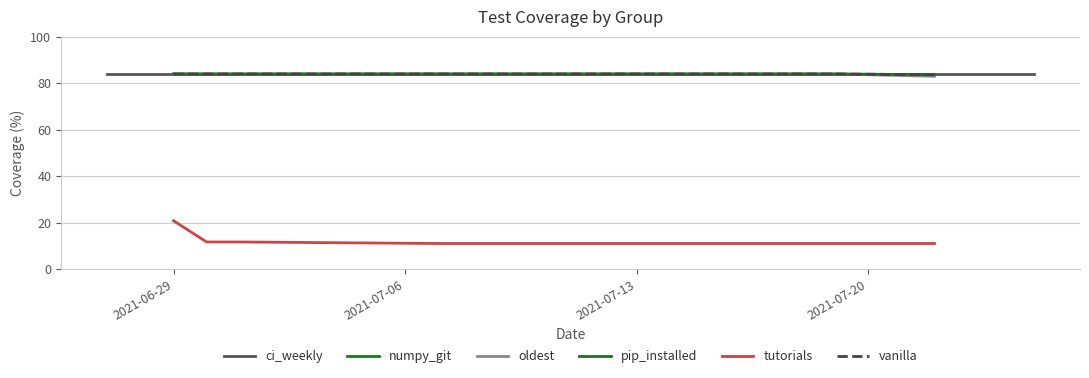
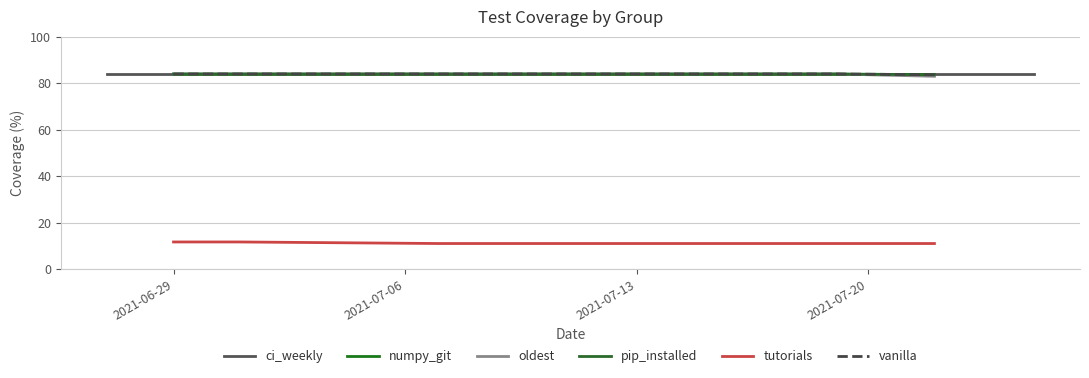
tutorials, 2021-06-29: 21 -> 12
